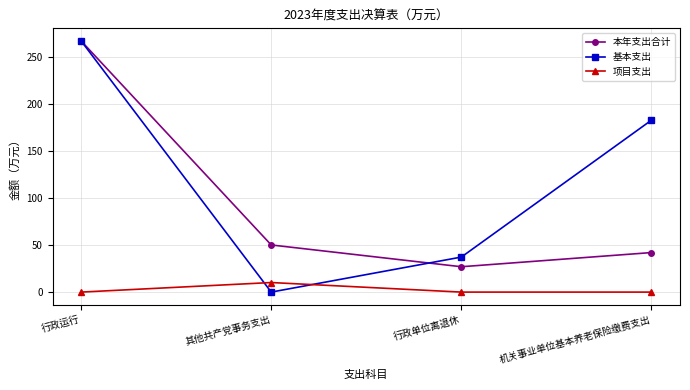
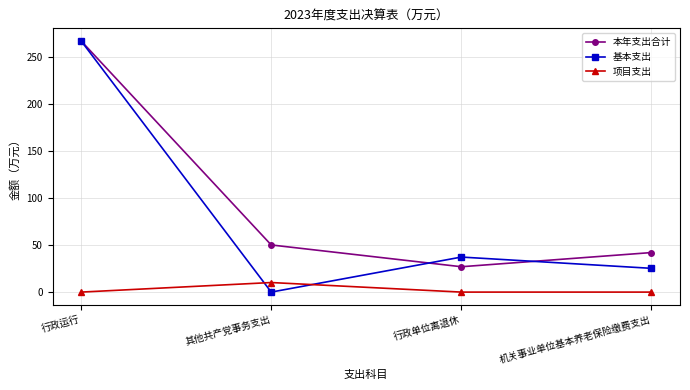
基本支出, 机关事业单位基本养老保险缴费支出: 180 -> 30
